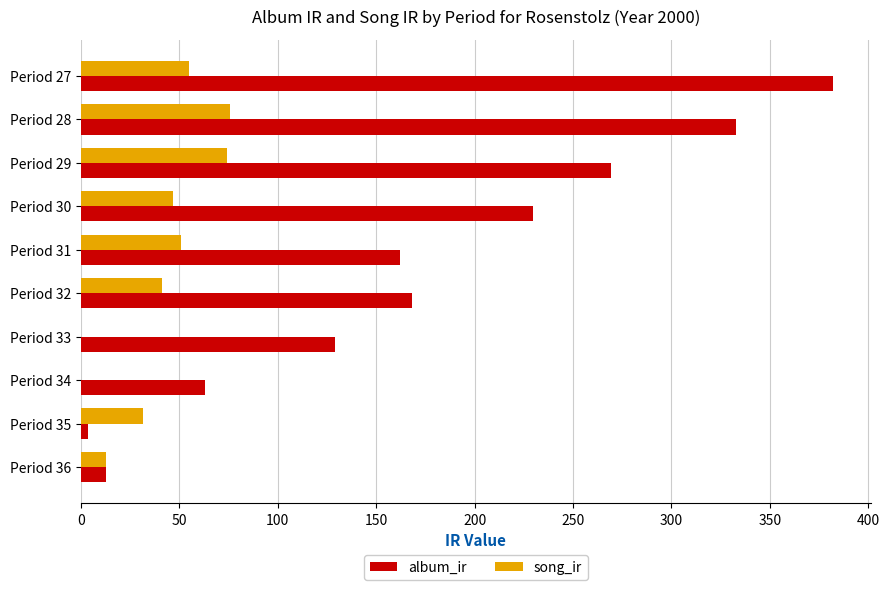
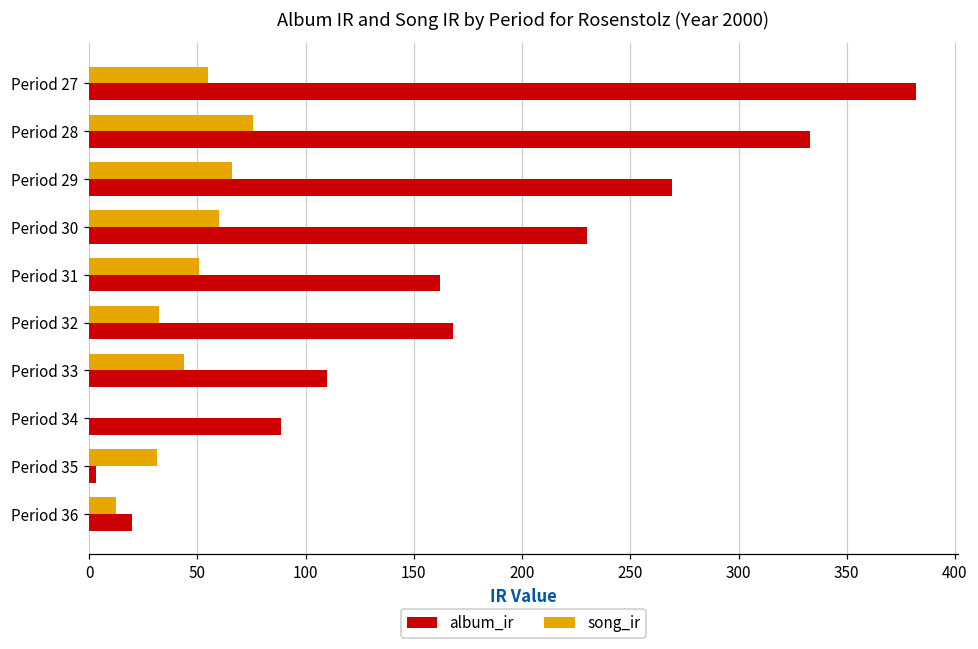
song_ir, Period 29: 74 -> 66
song_ir, Period 30: 47 -> 60
song_ir, Period 32: 41 -> 32
song_ir, Period 33: 0 -> 44
album_ir, Period 33: 129 -> 110
album_ir, Period 34: 63 -> 88
album_ir, Period 36: 13 -> 20
